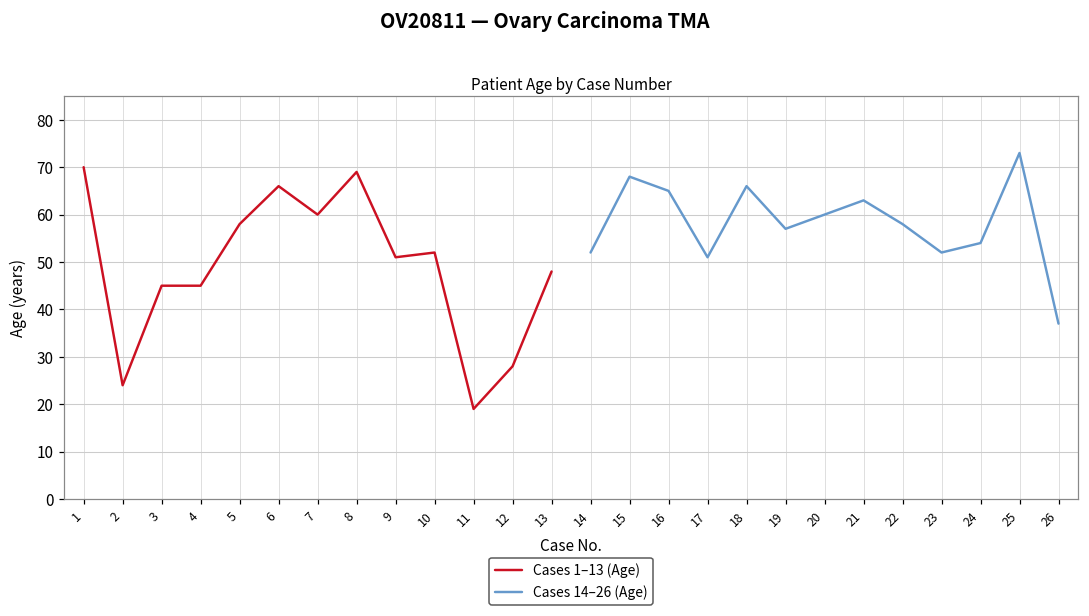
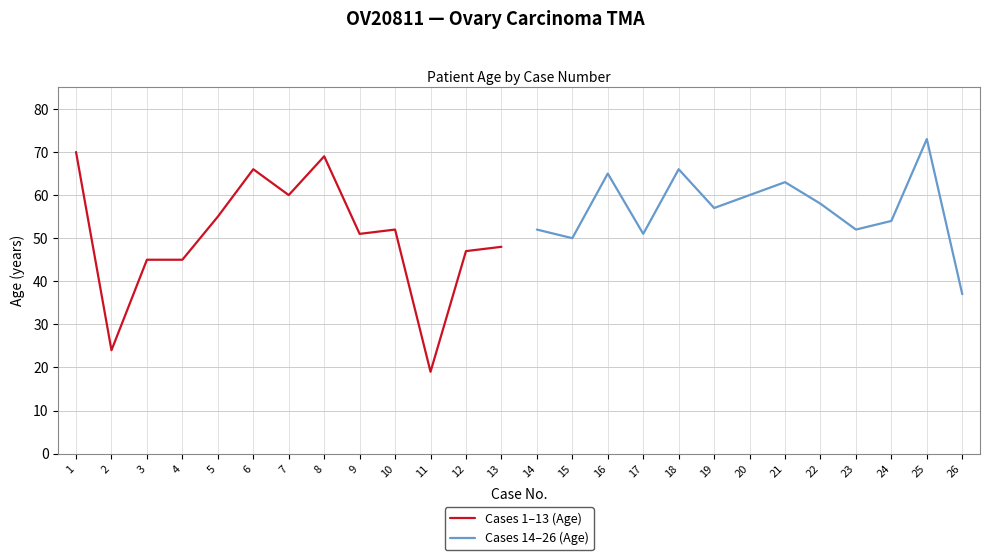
Cases 1–13 (Age), 5: 58 -> 55
Cases 1–13 (Age), 12: 28 -> 47
Cases 14–26 (Age), 15: 68 -> 50
